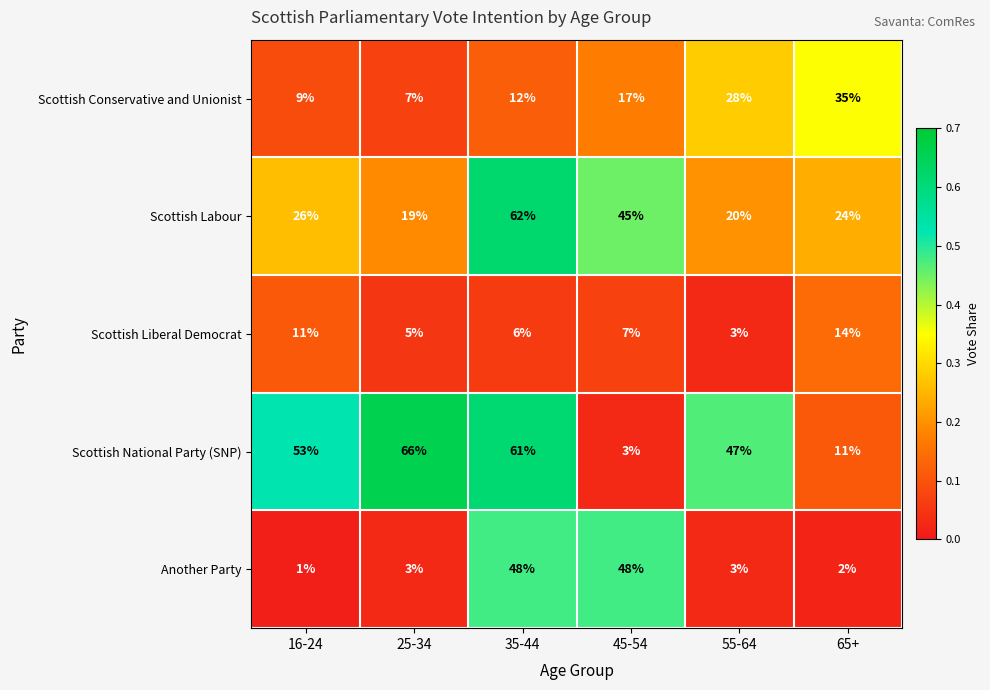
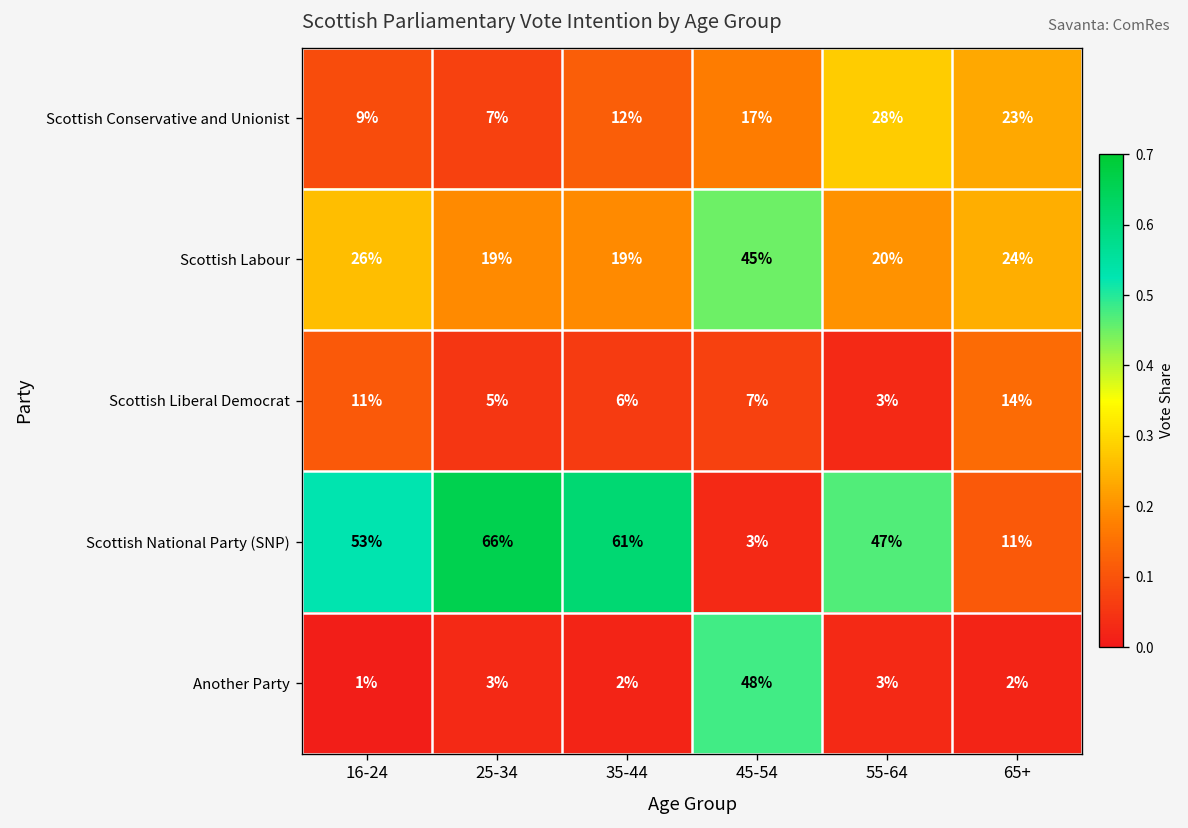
Scottish Conservative and Unionist, 65+: 35% -> 23%
Scottish Labour, 35-44: 62% -> 19%
Another Party, 35-44: 48% -> 2%
